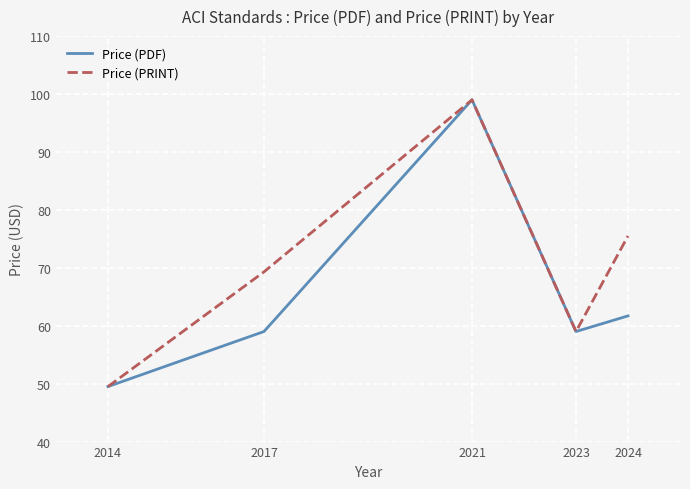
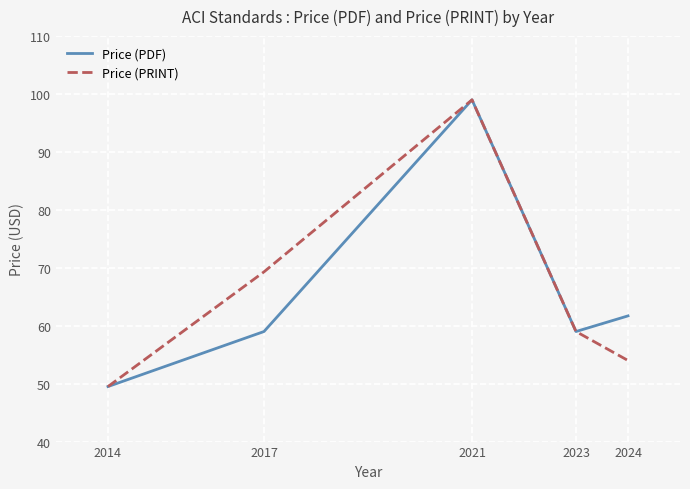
Price (PRINT), 2024: 76 -> 54
